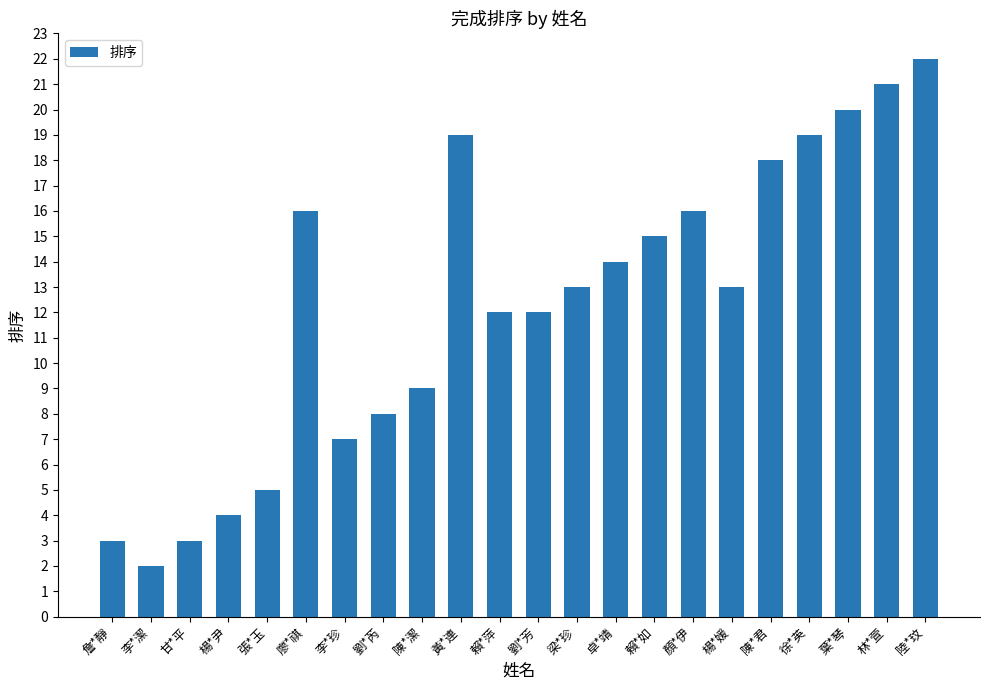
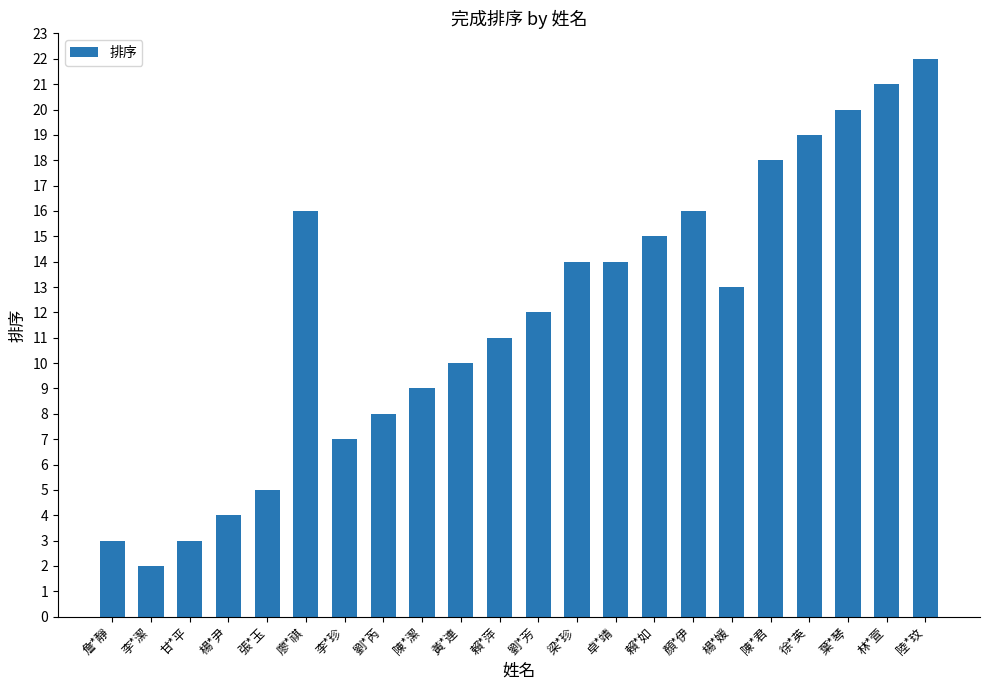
黃*連: 19 -> 10
賴*萍: 12 -> 11
梁*珍: 13 -> 14
